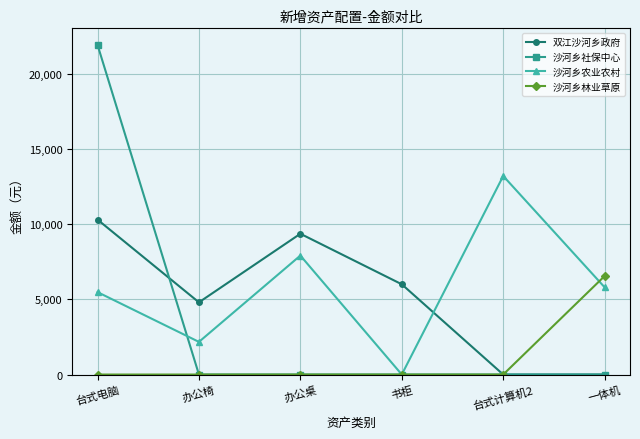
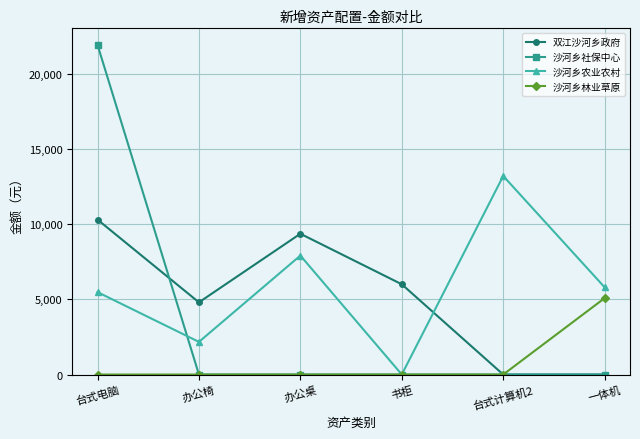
沙河乡林业草原, 一体机: 6,600 -> 5,100
